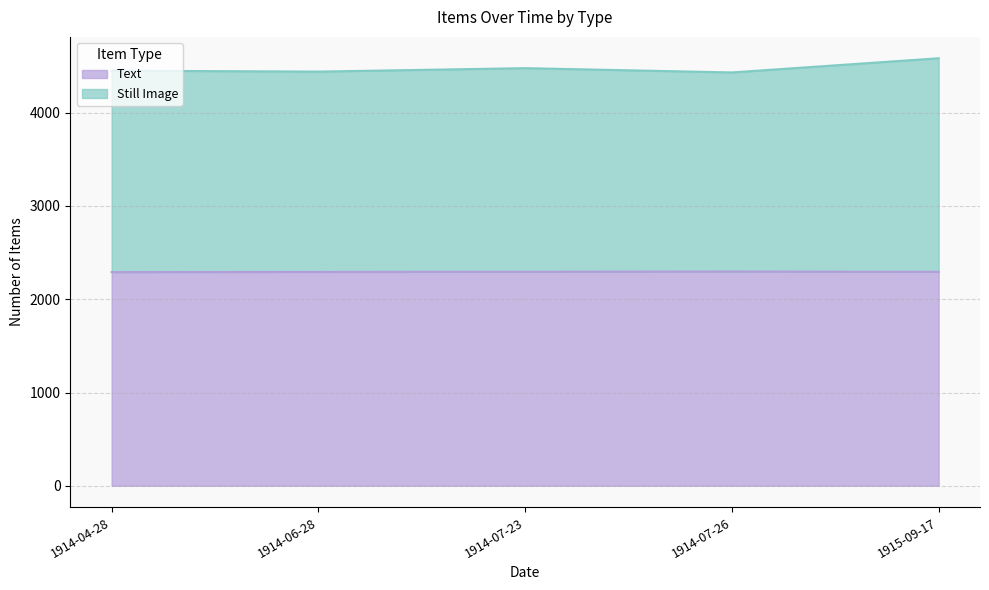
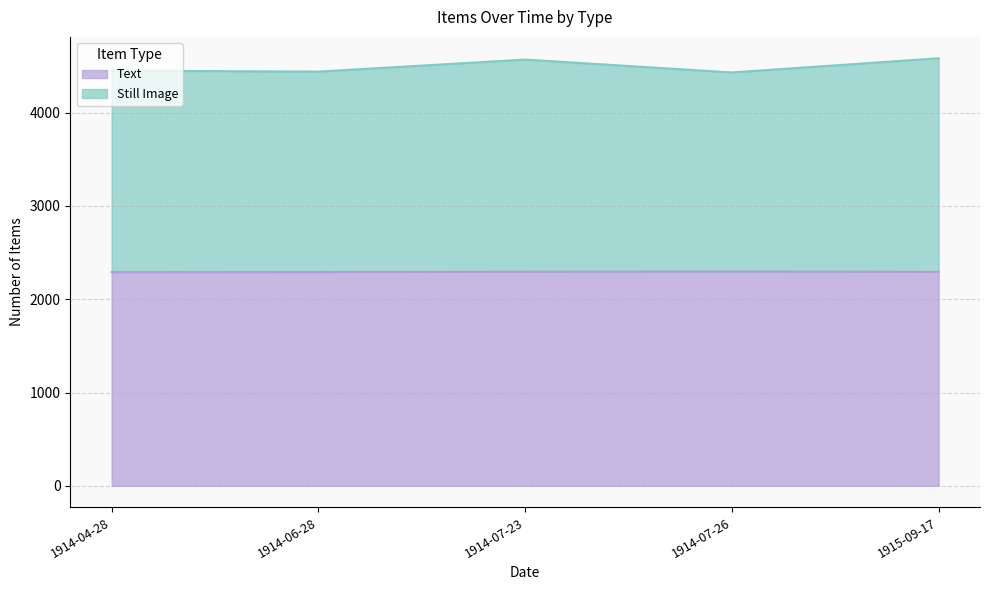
Still Image, 1914-07-23: 2200 -> 2300
